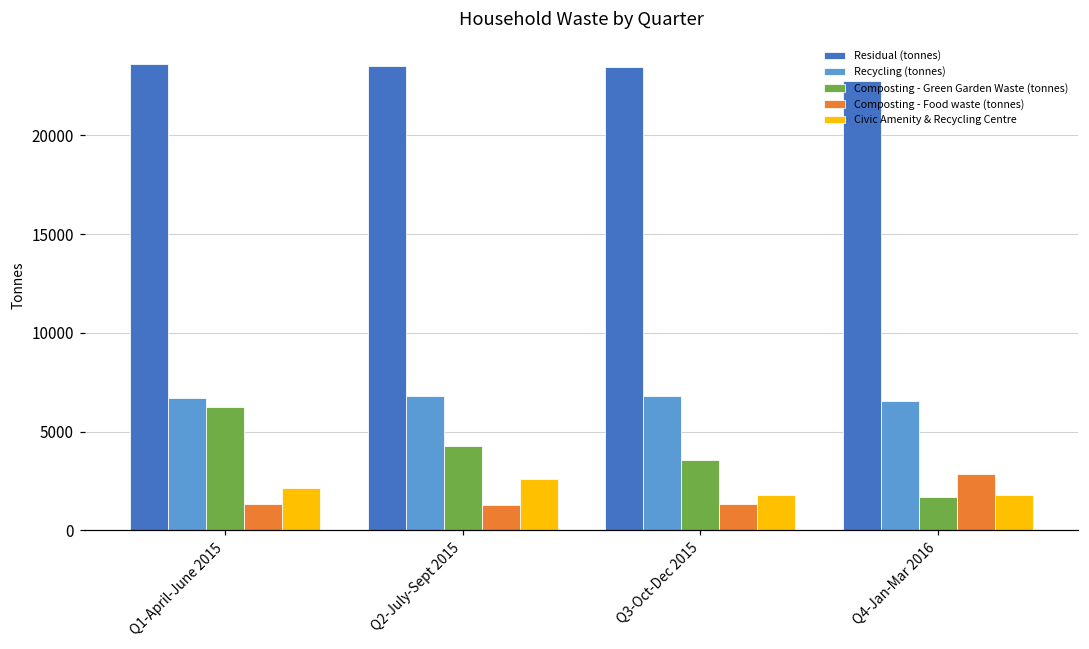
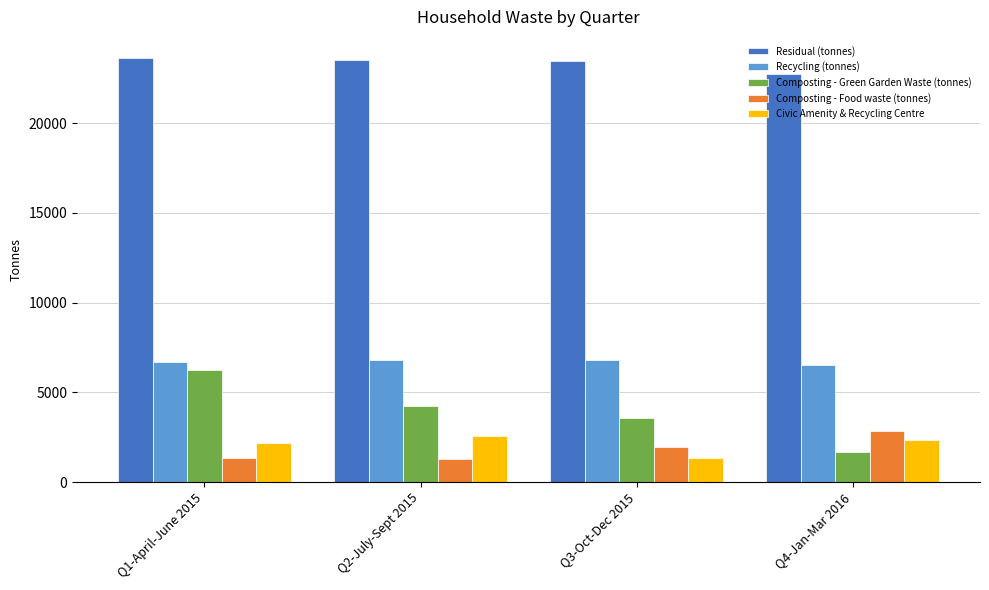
Composting - Food waste (tonnes), Q3-Oct-Dec 2015: 1300 -> 2000
Civic Amenity & Recycling Centre, Q3-Oct-Dec 2015: 1800 -> 1300
Civic Amenity & Recycling Centre, Q4-Jan-Mar 2016: 1800 -> 2300
